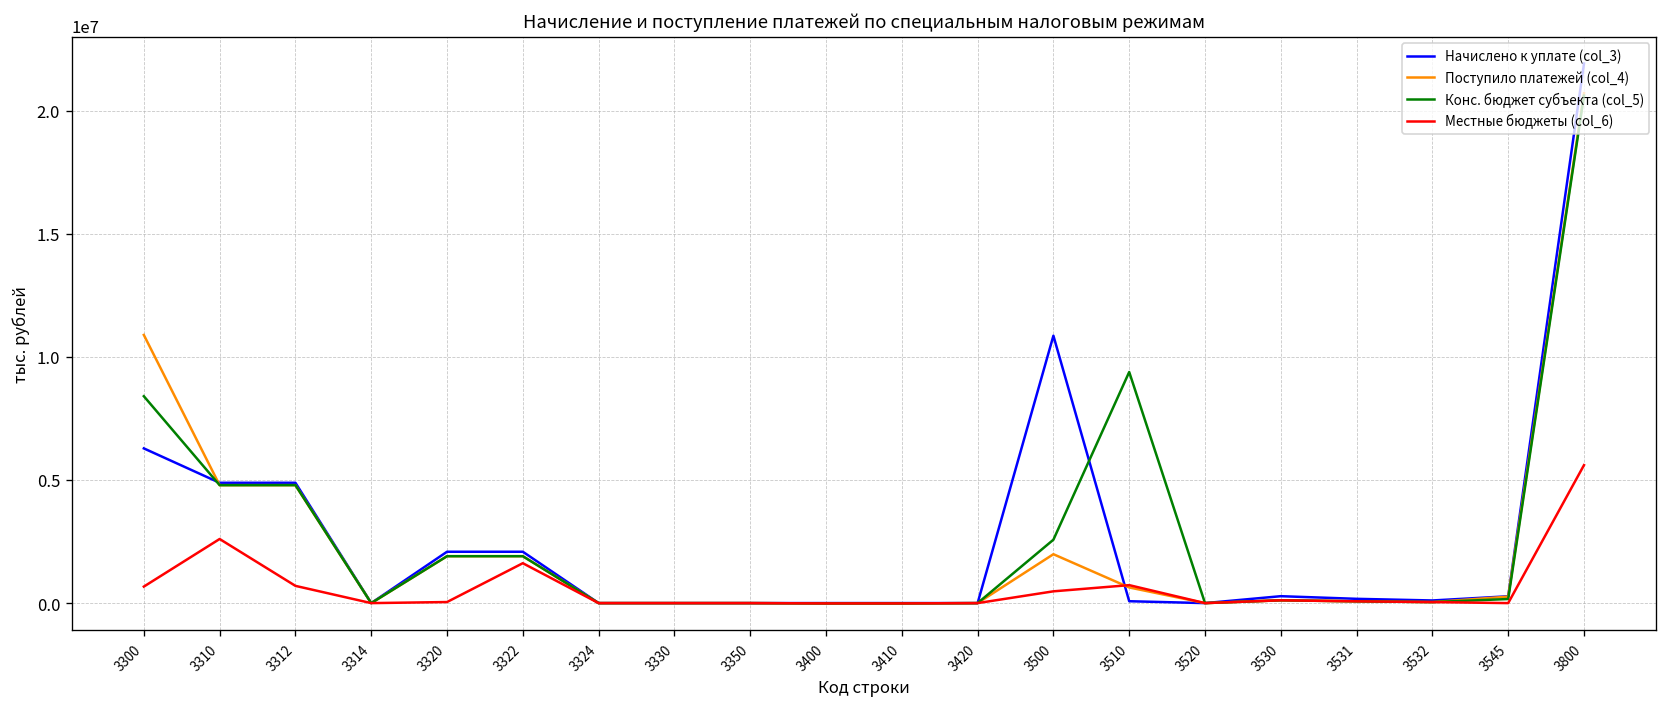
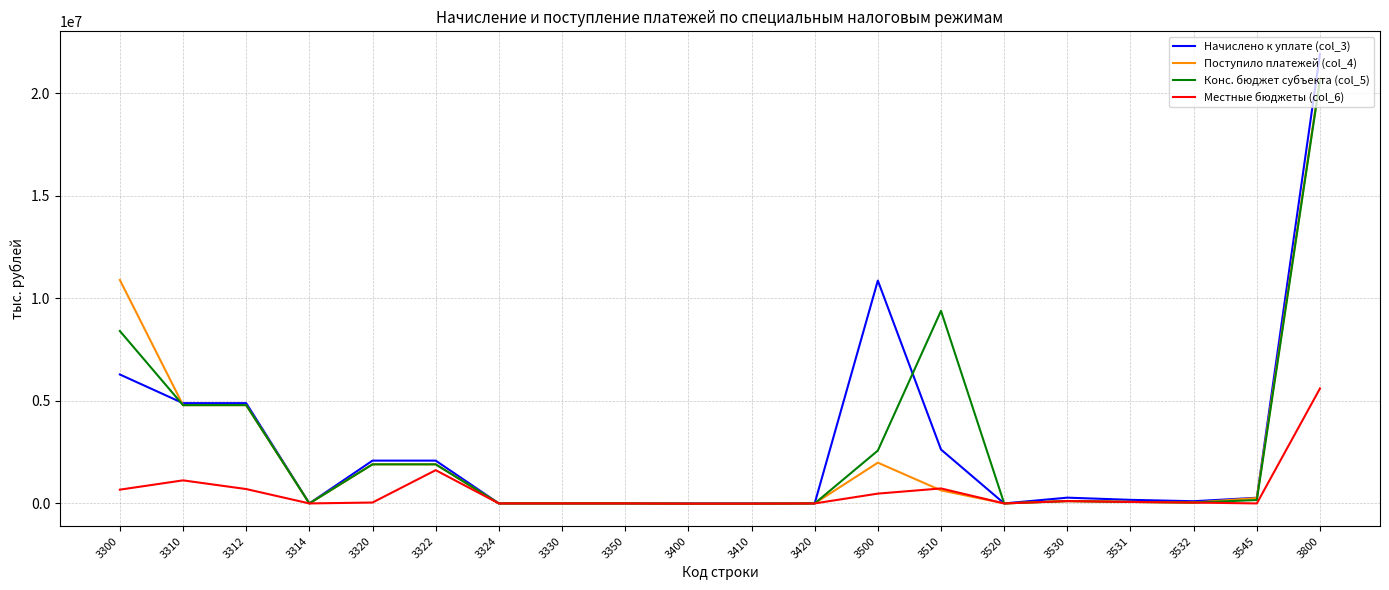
Местные бюджеты (col_6), 3310: 2600000 -> 1100000
Начислено к уплате (col_3), 3510: 100000 -> 2600000
